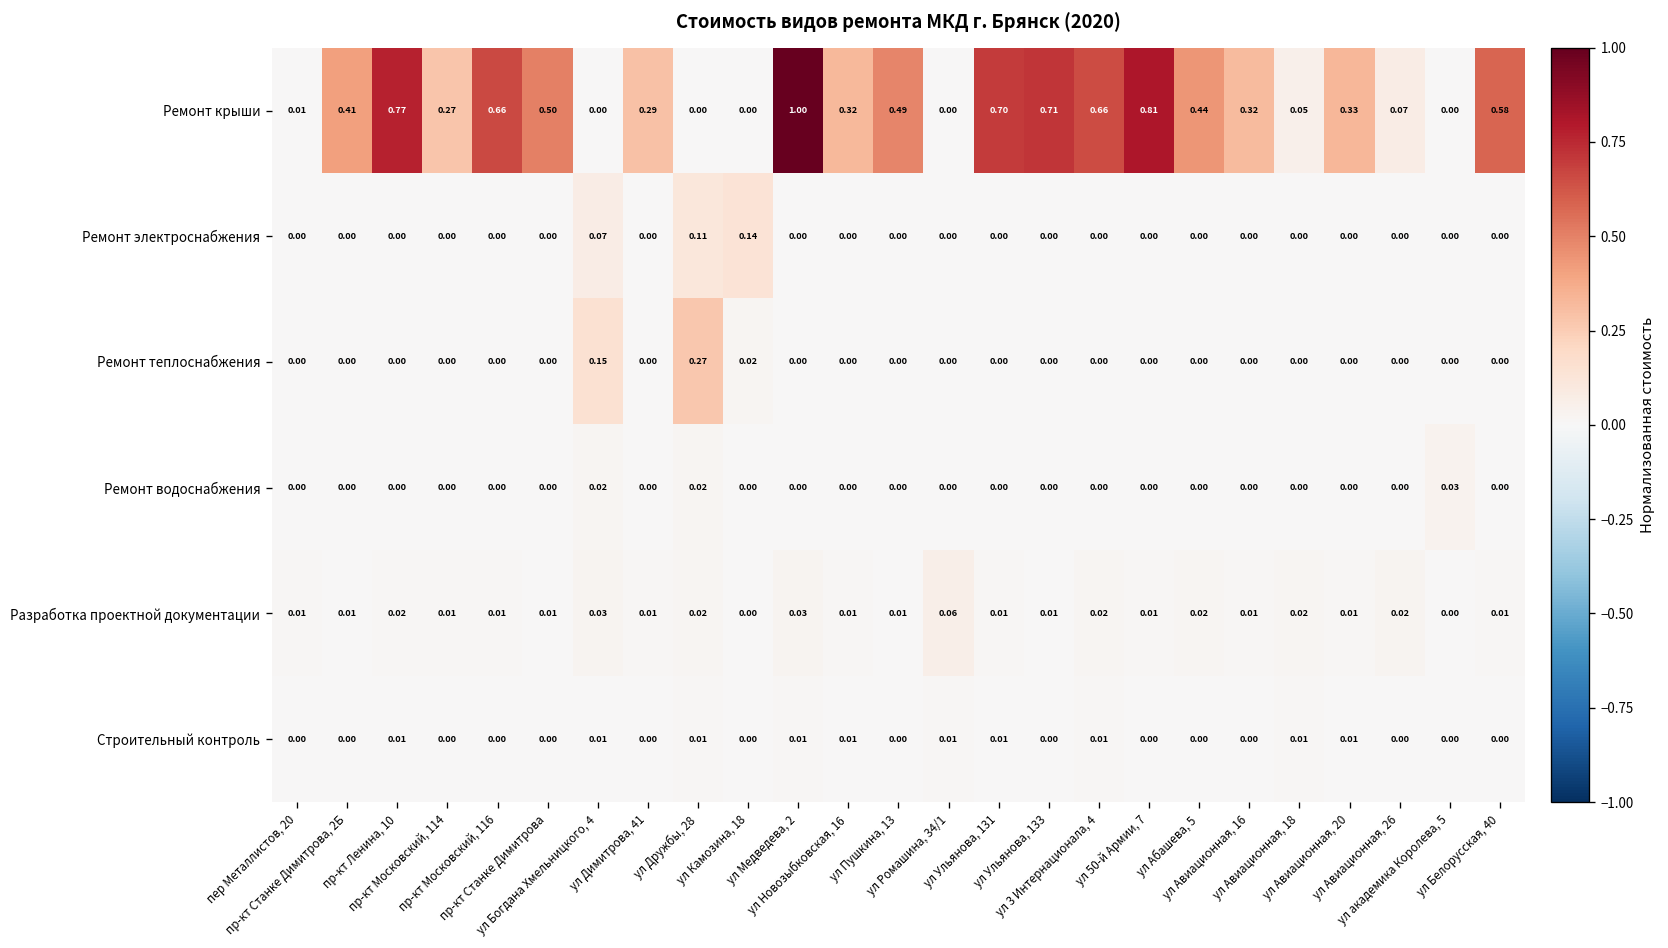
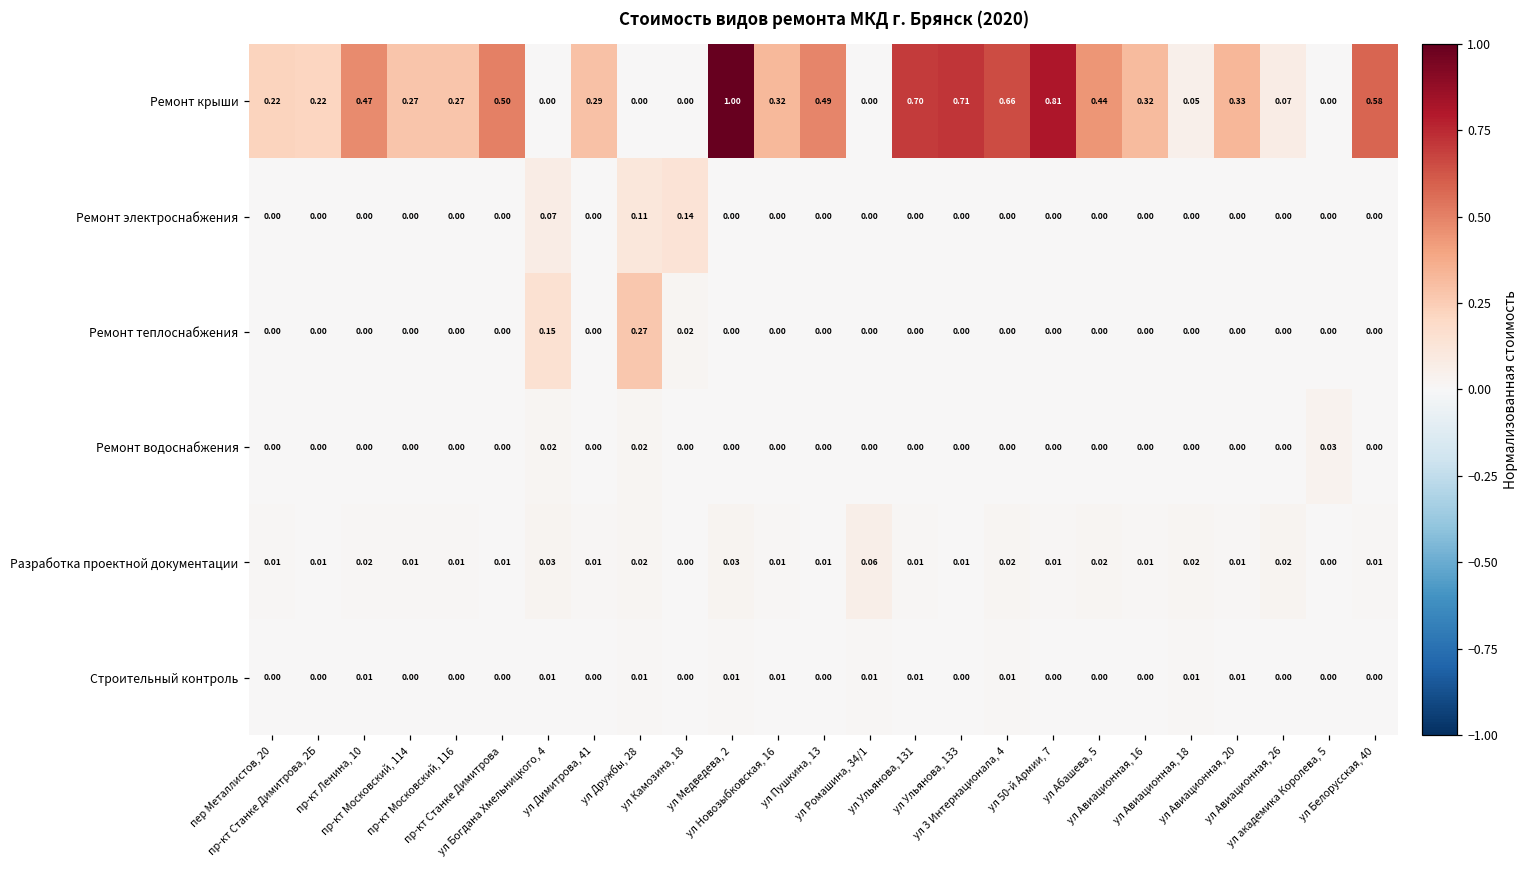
Ремонт крыши, пер Металлистов, 20: 0.01 -> 0.22
Ремонт крыши, пр-кт Станке Димитрова, 2Б: 0.41 -> 0.22
Ремонт крыши, пр-кт Ленина, 10: 0.77 -> 0.47
Ремонт крыши, пр-кт Московский, 116: 0.66 -> 0.27
